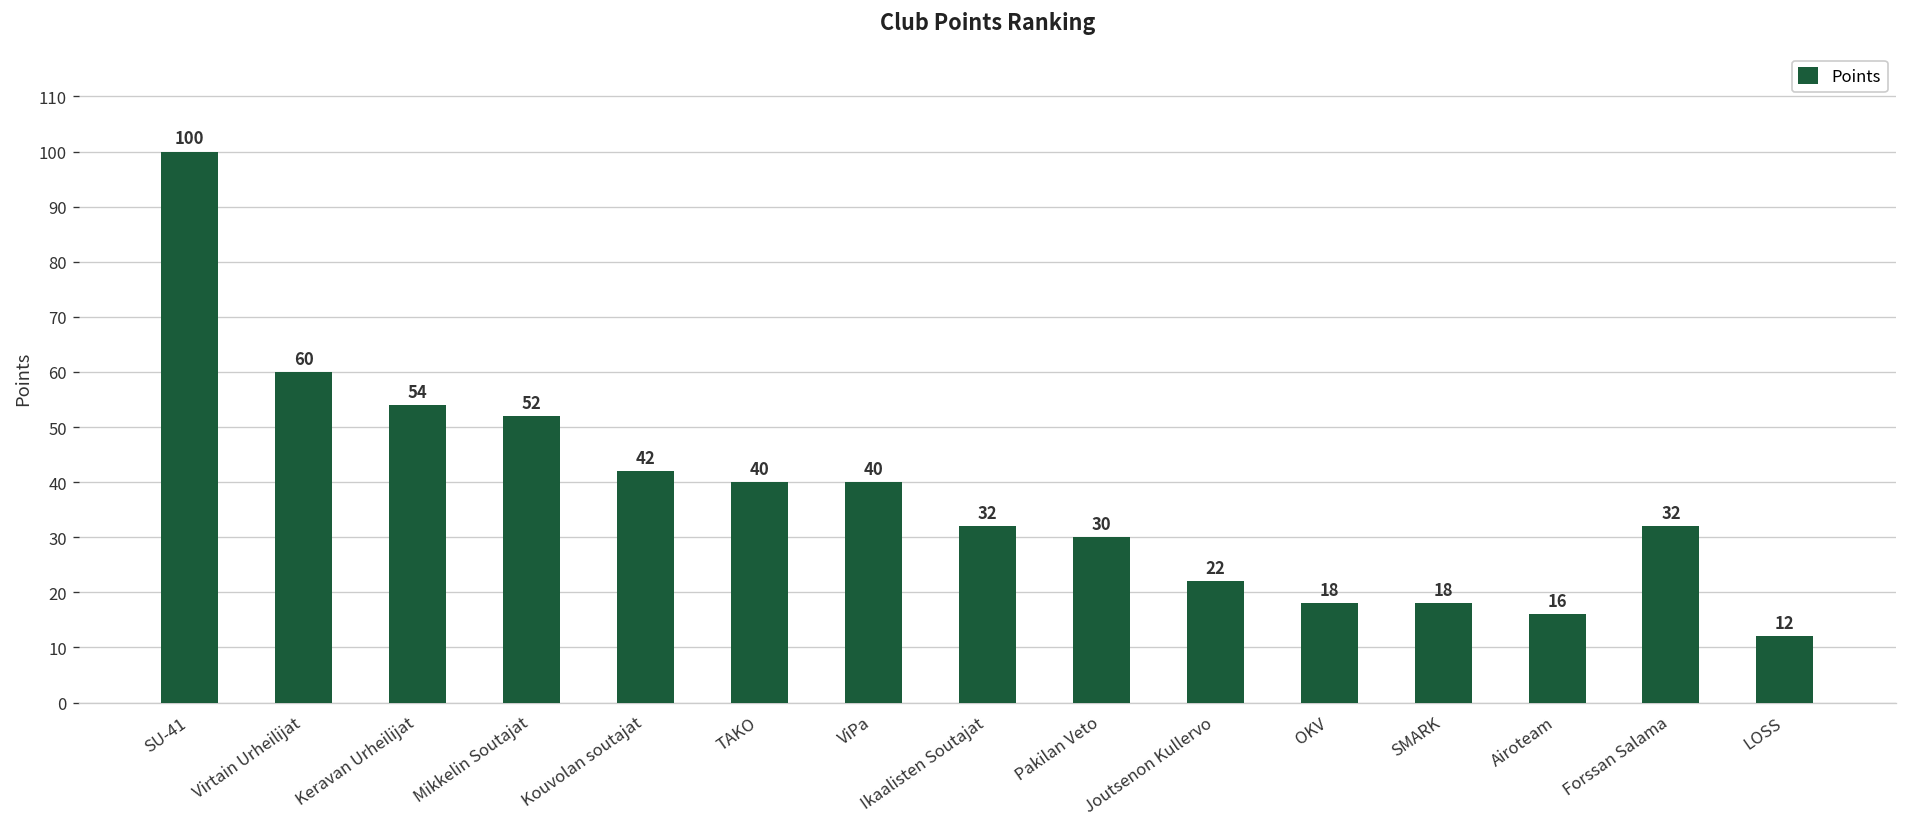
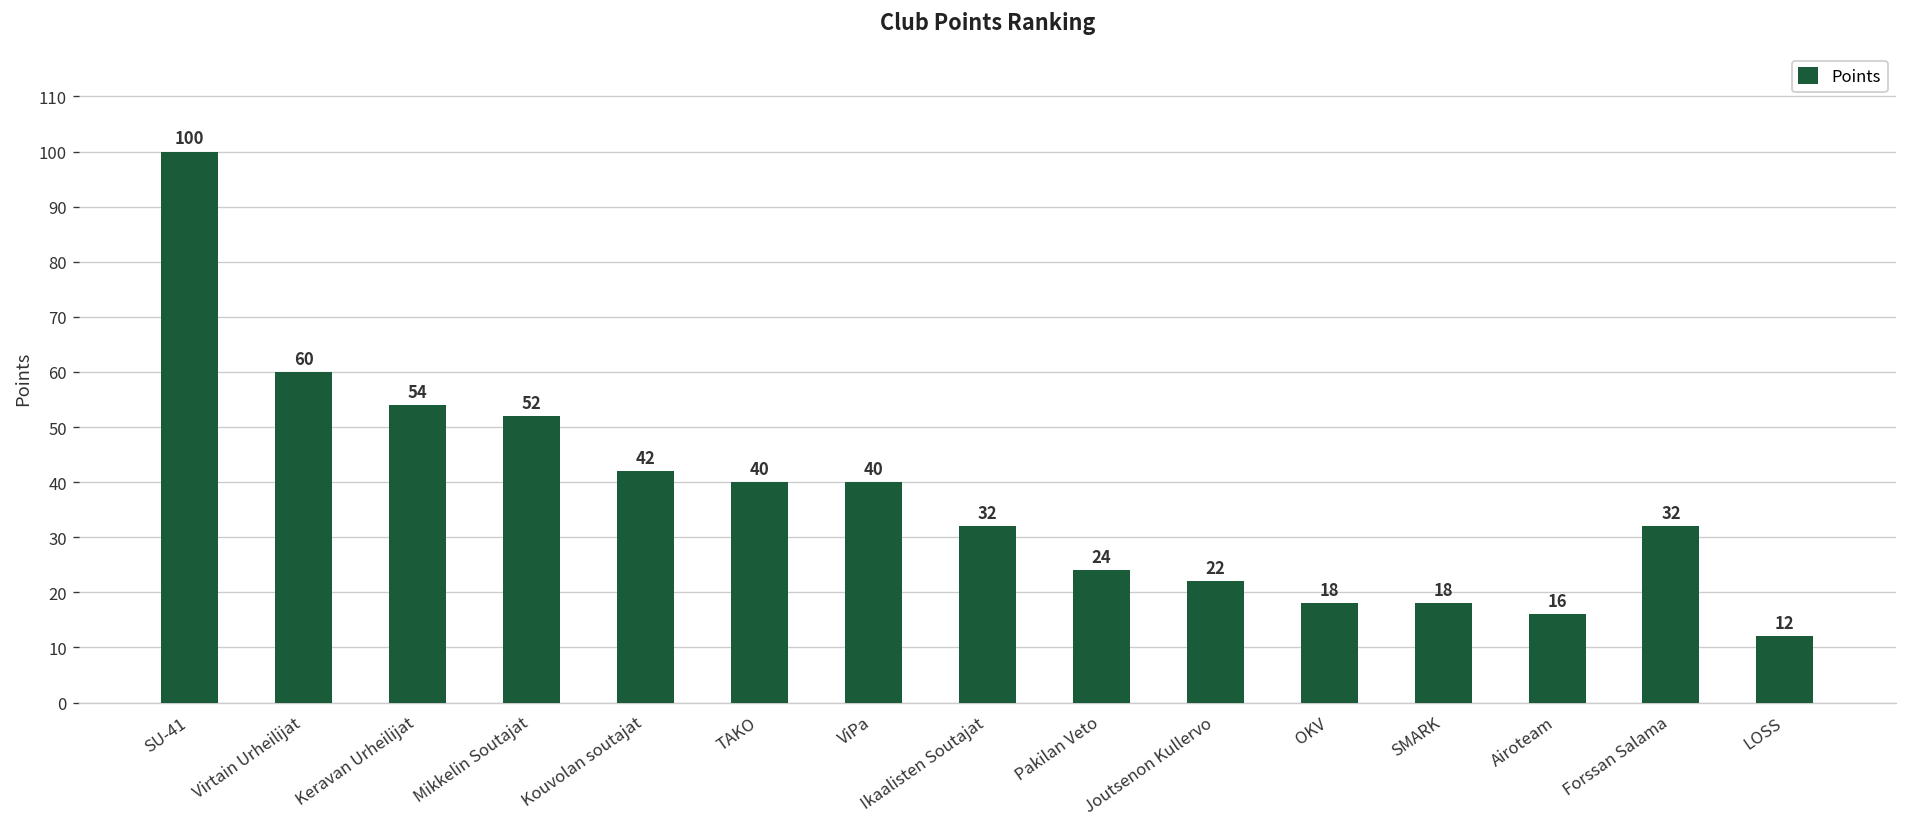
Pakilan Veto: 30 -> 24
